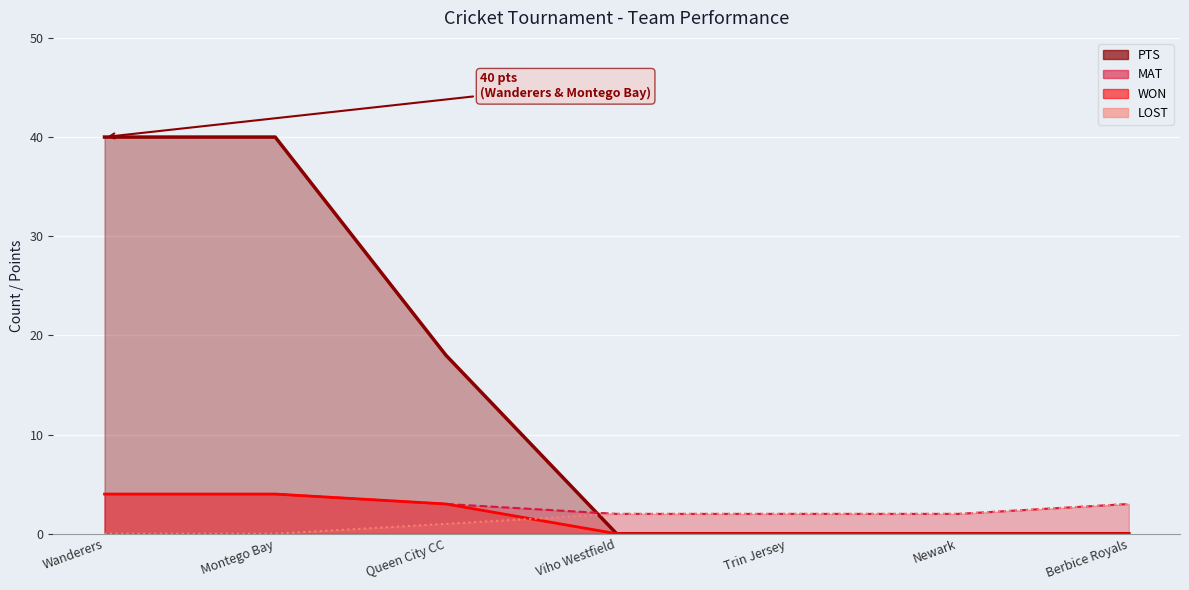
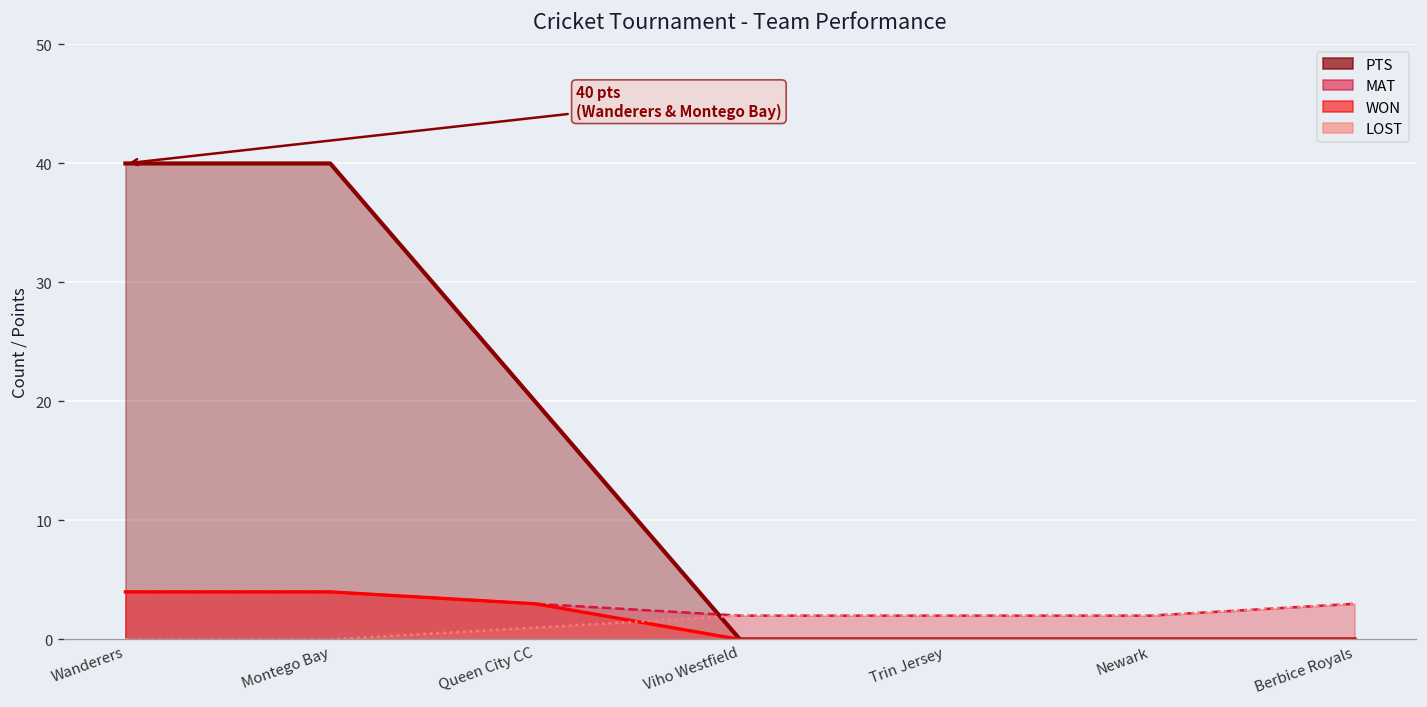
PTS, Queen City CC: 18 -> 20
